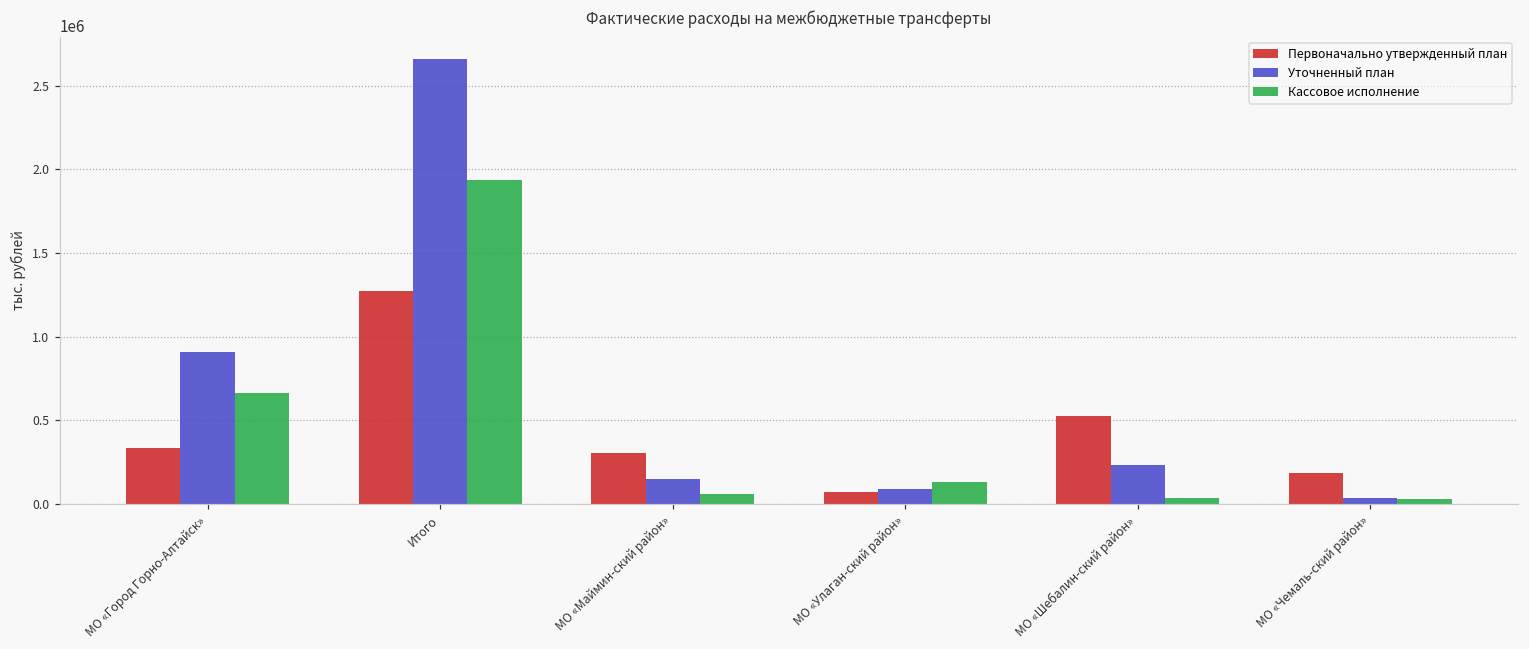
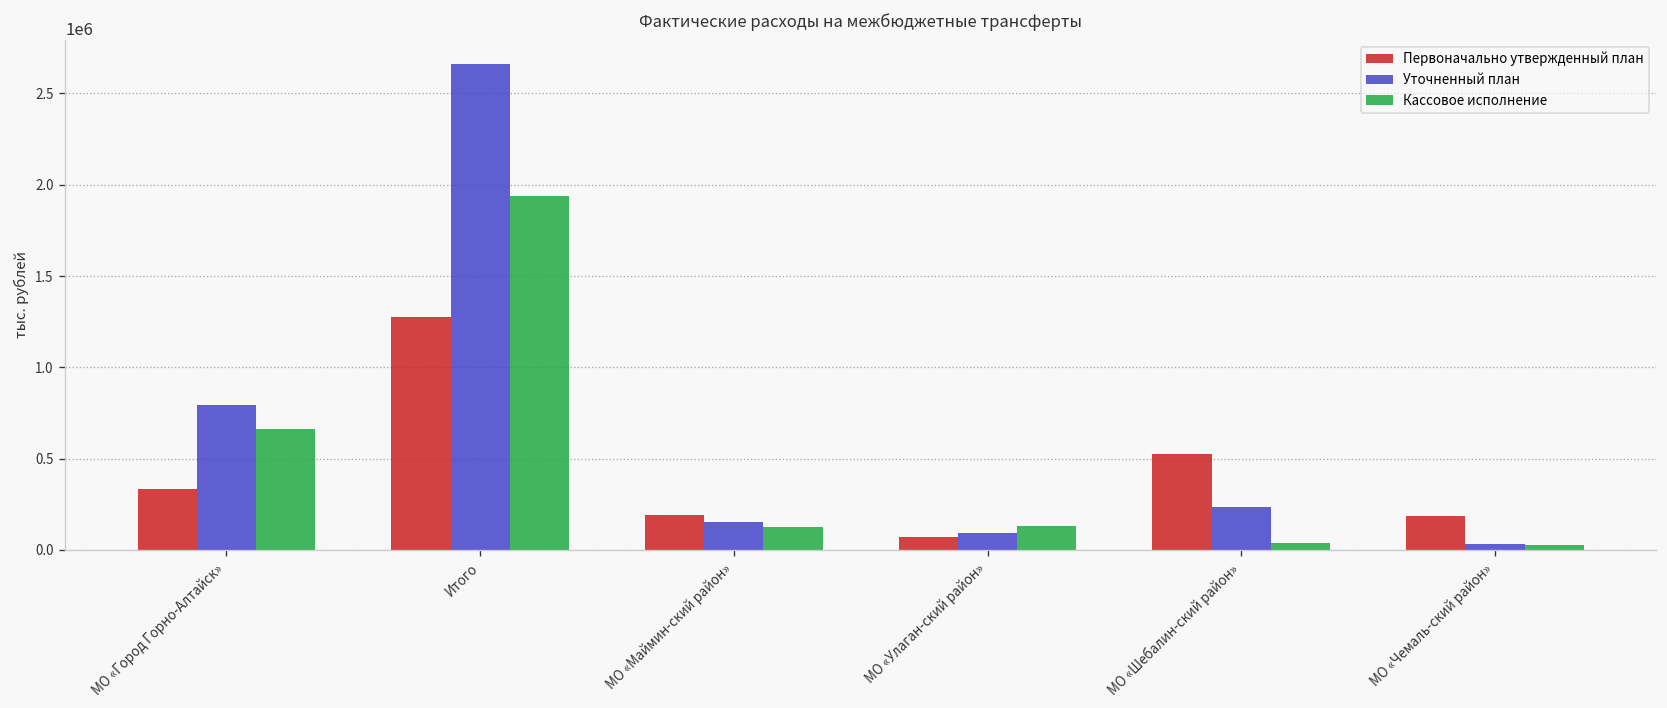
Уточненный план, МО «Город Горно-Алтайск»: 910000 -> 790000
Первоначально утвержденный план, МО «Маймин-ский район»: 310000 -> 190000
Кассовое исполнение, МО «Маймин-ский район»: 60000 -> 130000
